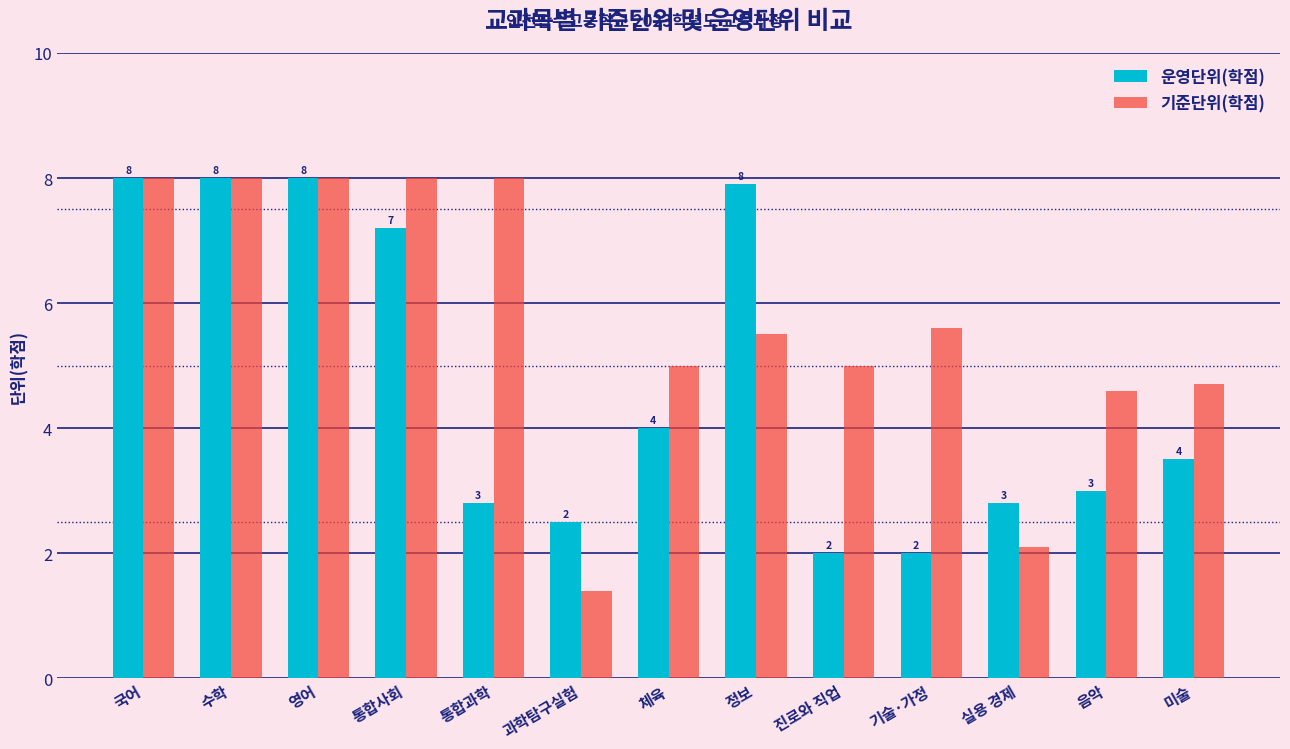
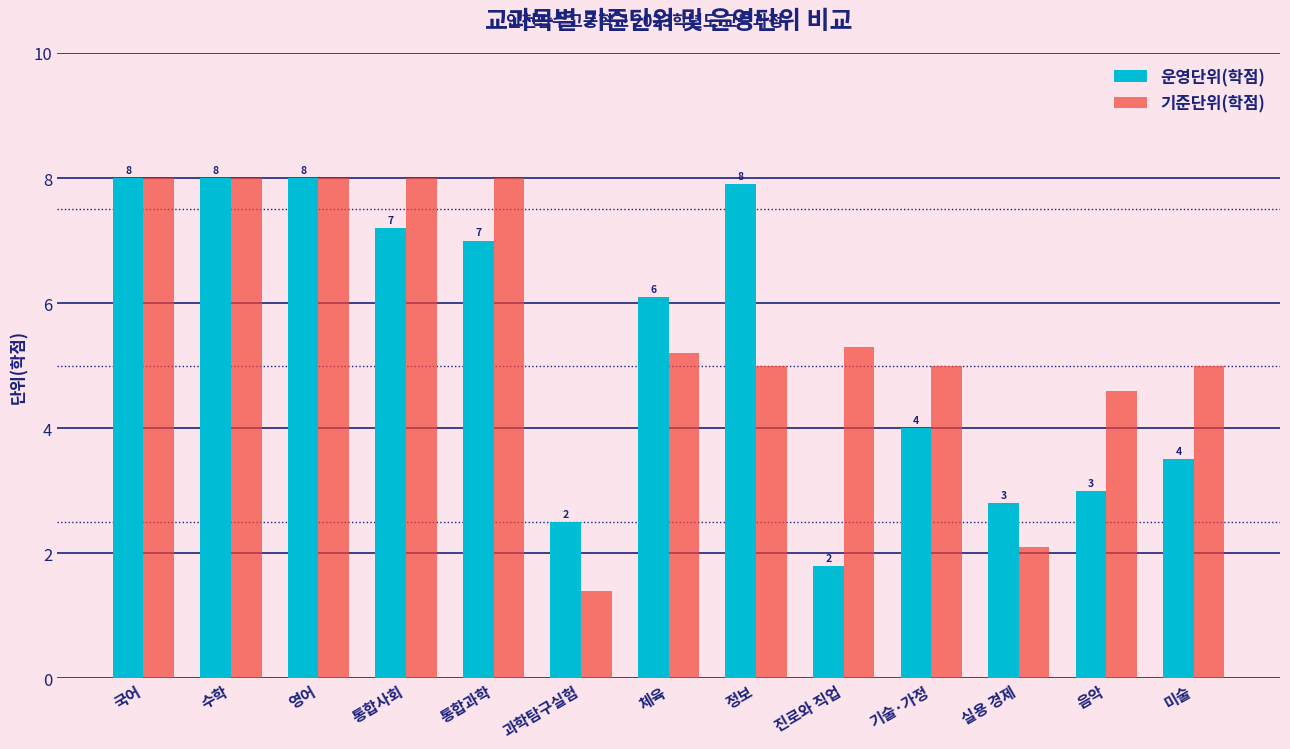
운영단위(학점), 통합과학: 3 -> 7
운영단위(학점), 체육: 4 -> 6
기준단위(학점), 체육: 5.0 -> 5.2
기준단위(학점), 정보: 5.5 -> 5.0
운영단위(학점), 진로와 직업: 2.0 -> 1.8
기준단위(학점), 진로와 직업: 5.0 -> 5.3
운영단위(학점), 기술·가정: 2 -> 4
기준단위(학점), 기술·가정: 5.6 -> 5.0
기준단위(학점), 미술: 4.7 -> 5.0
